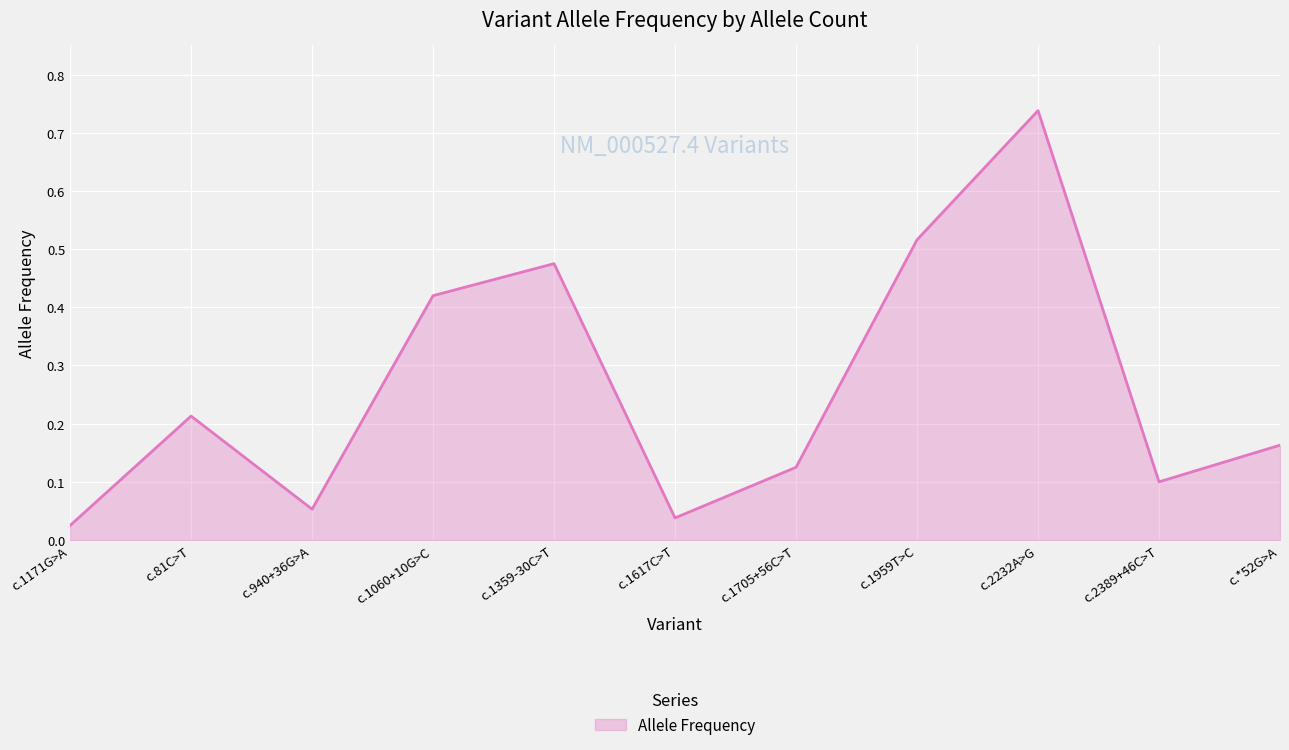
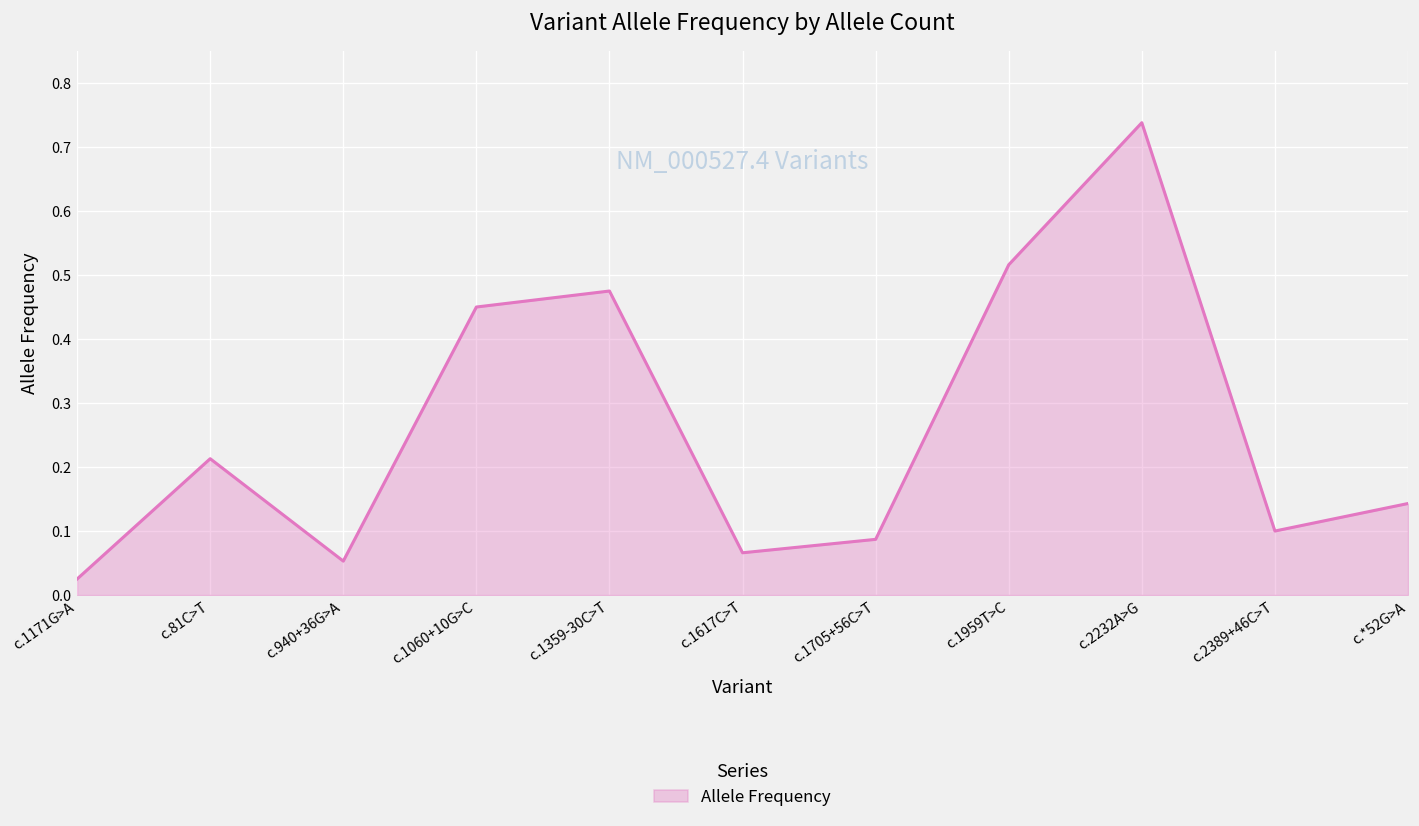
c.1060+10G>C: 0.42 -> 0.45
c.1617C>T: 0.04 -> 0.07
c.1705+56C>T: 0.13 -> 0.09
c.*52G>A: 0.16 -> 0.14
